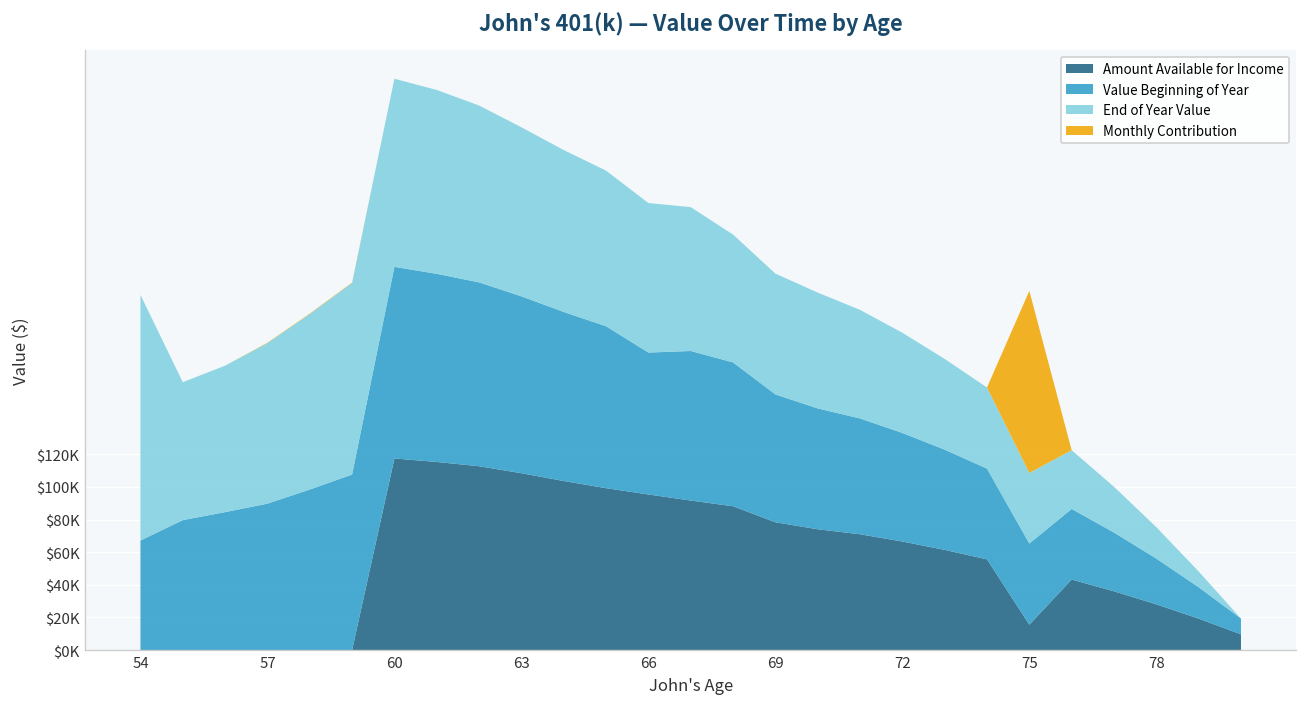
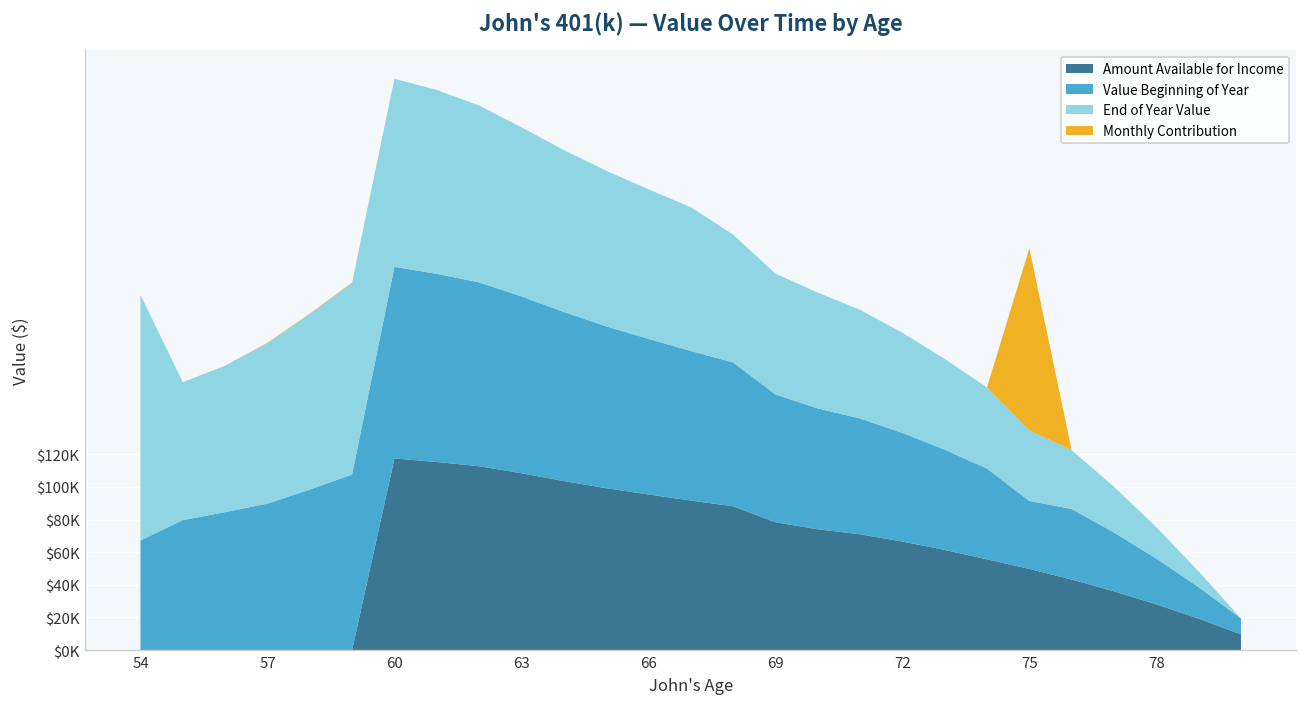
Value Beginning of Year, 66: $87000 -> $95000
Amount Available for Income, 75: $16000 -> $50000
Value Beginning of Year, 75: $50000 -> $42000
